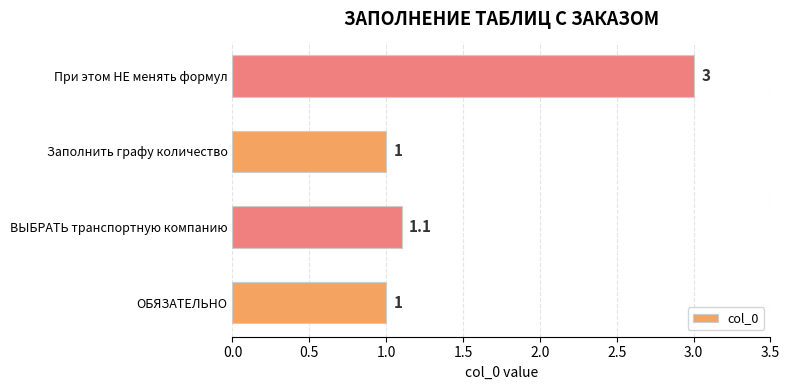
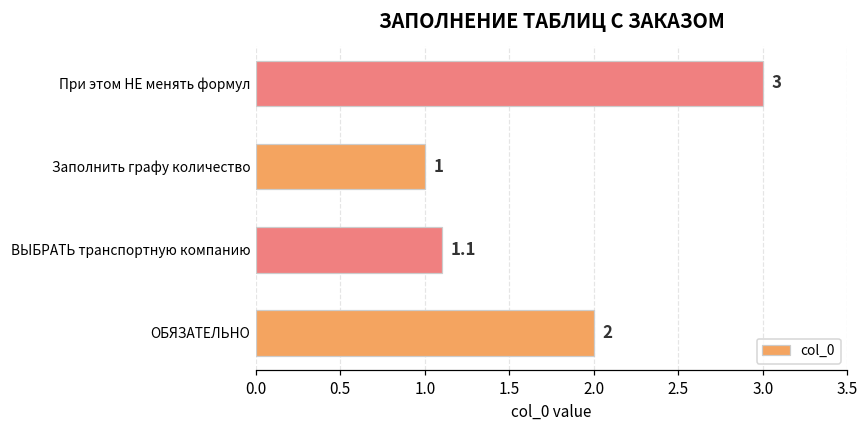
ОБЯЗАТЕЛЬНО: 1 -> 2
